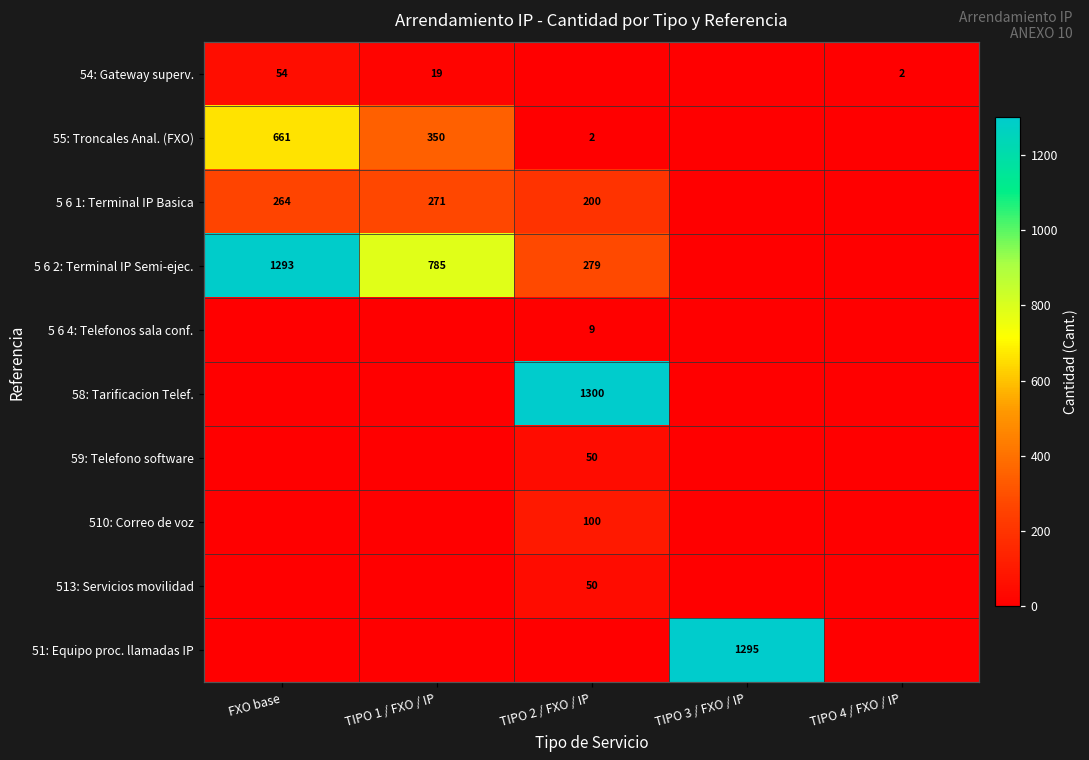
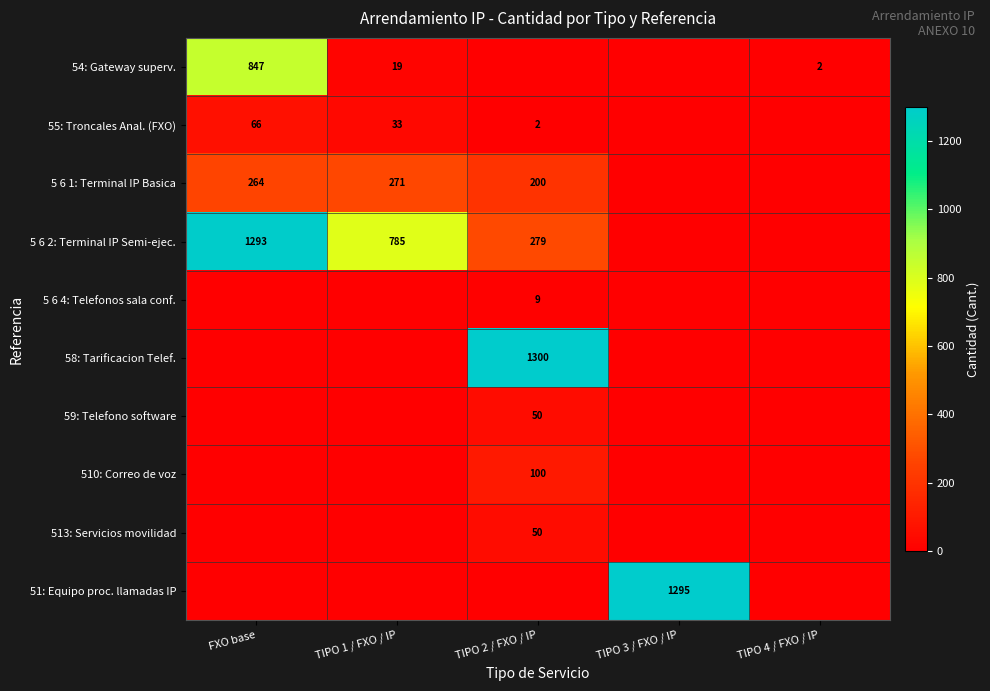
54: Gateway superv., FXO base: 54 -> 847
55: Troncales Anal. (FXO), FXO base: 661 -> 66
55: Troncales Anal. (FXO), TIPO 1 / FXO / IP: 350 -> 33
